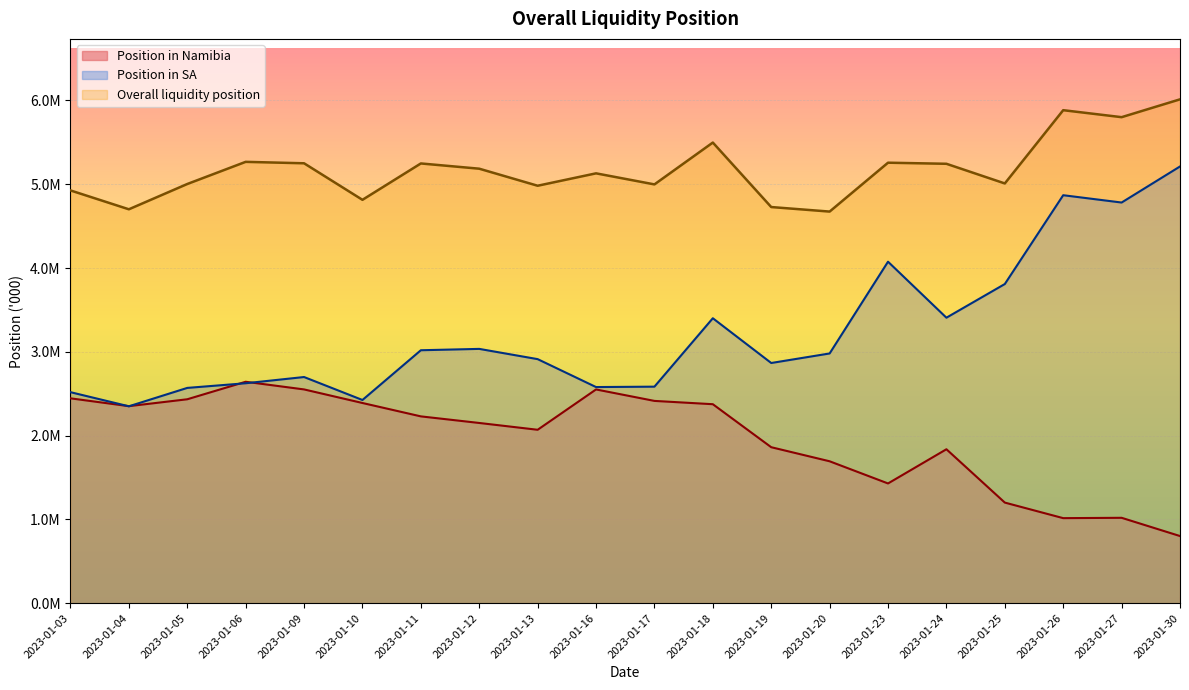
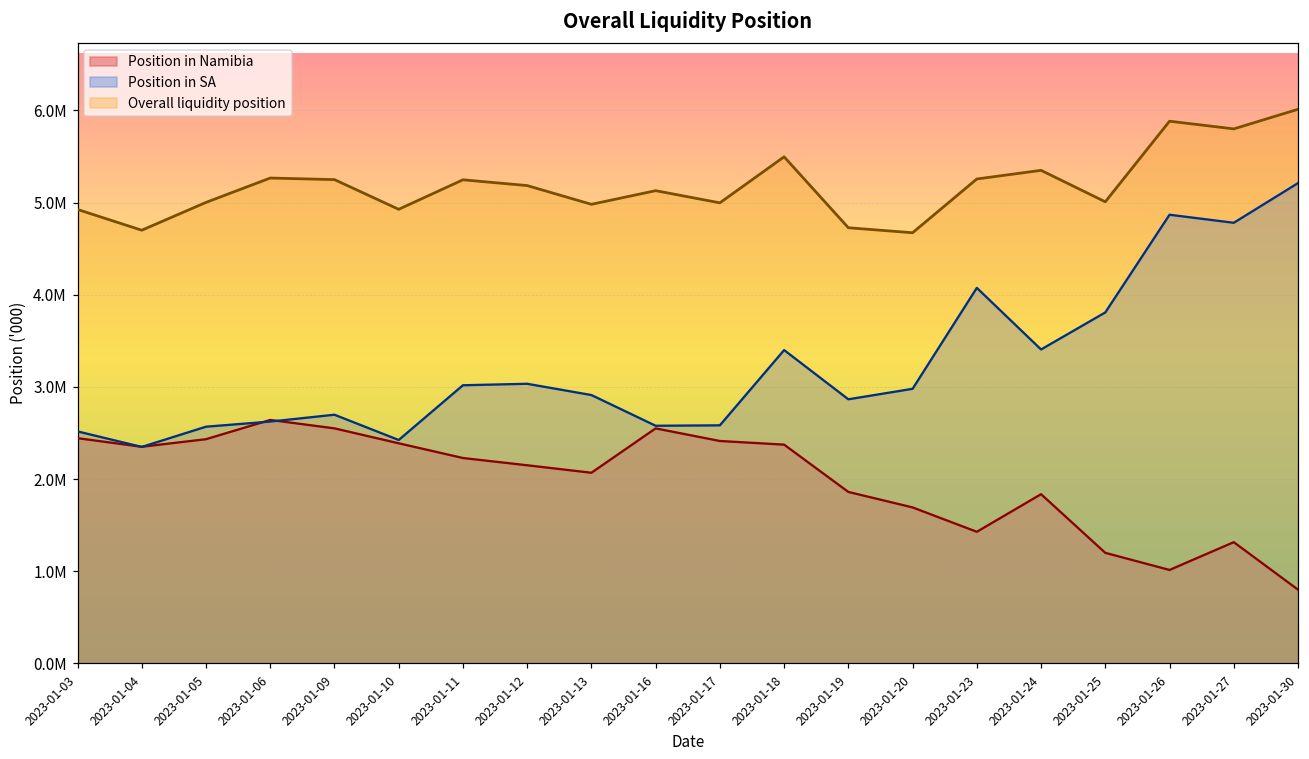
Overall liquidity position, 2023-01-10: 4800000 -> 4900000
Overall liquidity position, 2023-01-24: 5200000 -> 5400000
Position in Namibia, 2023-01-27: 1000000 -> 1300000
